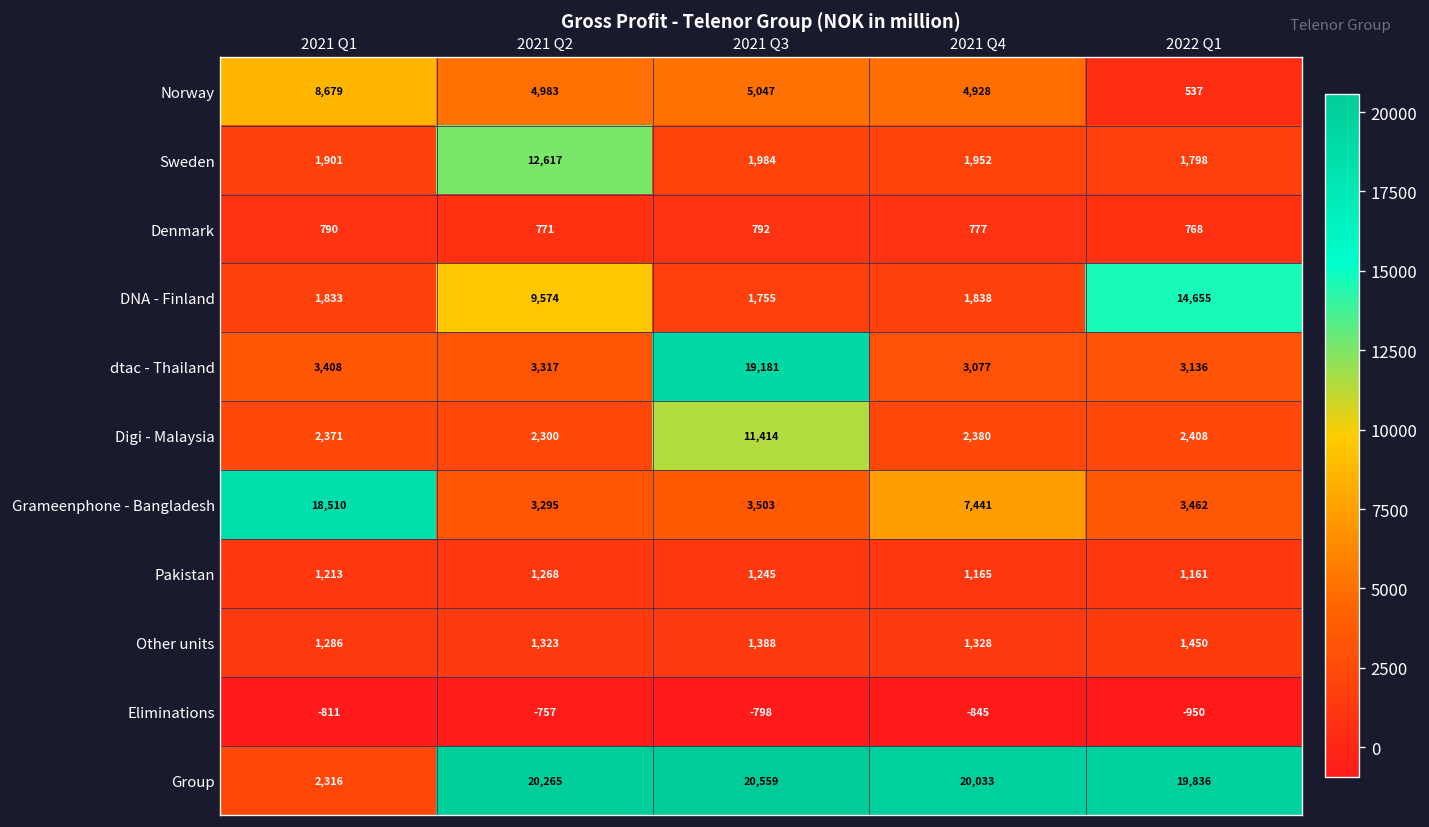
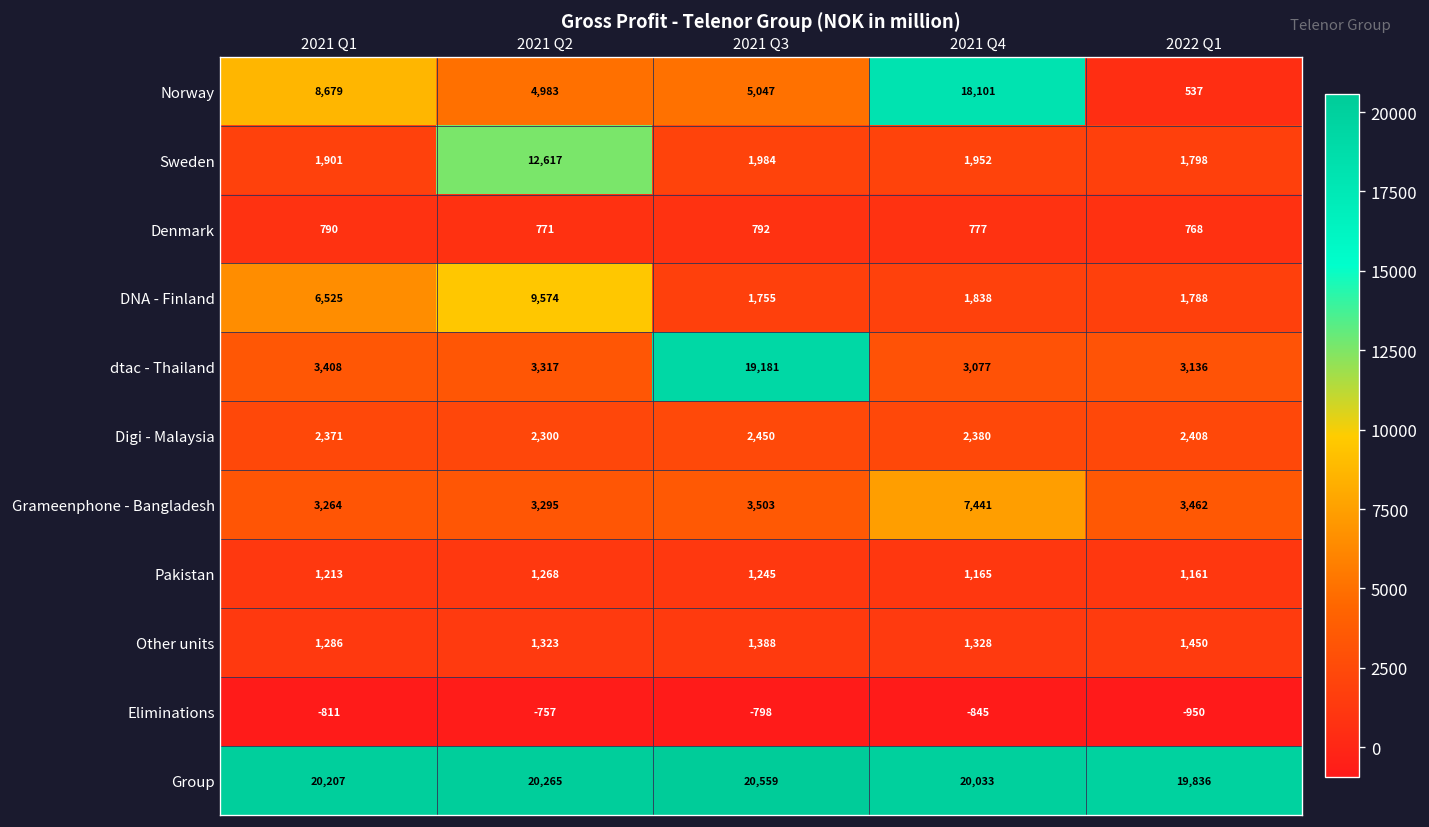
Norway, 2021 Q4: 4,928 -> 18,101
DNA - Finland, 2021 Q1: 1,833 -> 6,525
DNA - Finland, 2022 Q1: 14,655 -> 1,788
Digi - Malaysia, 2021 Q3: 11,414 -> 2,450
Grameenphone - Bangladesh, 2021 Q1: 18,510 -> 3,264
Group, 2021 Q1: 2,316 -> 20,207
